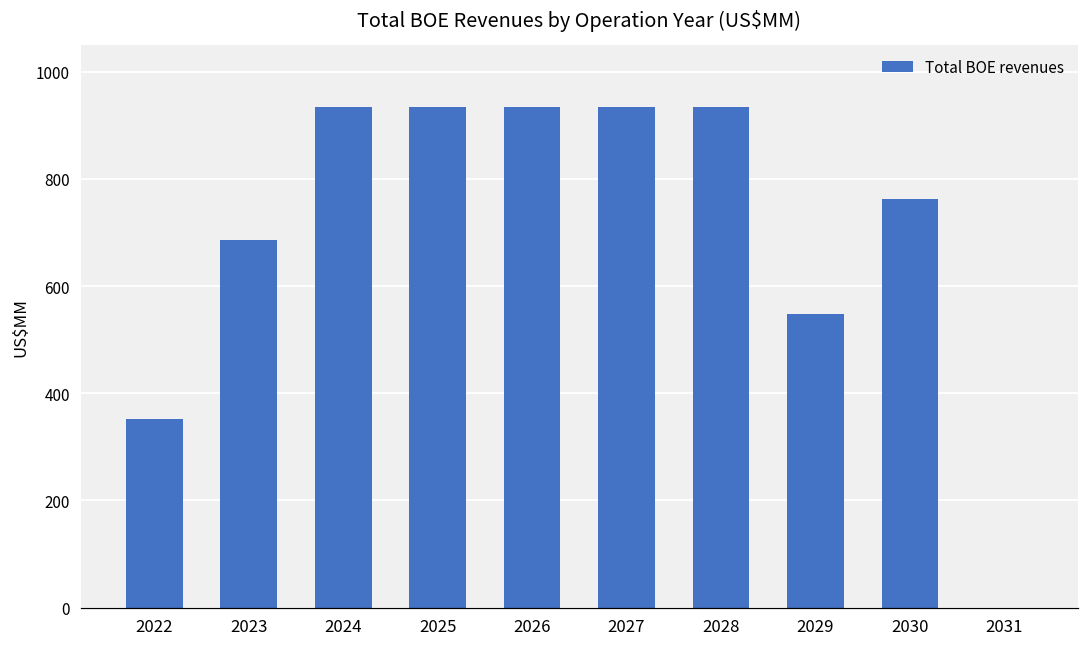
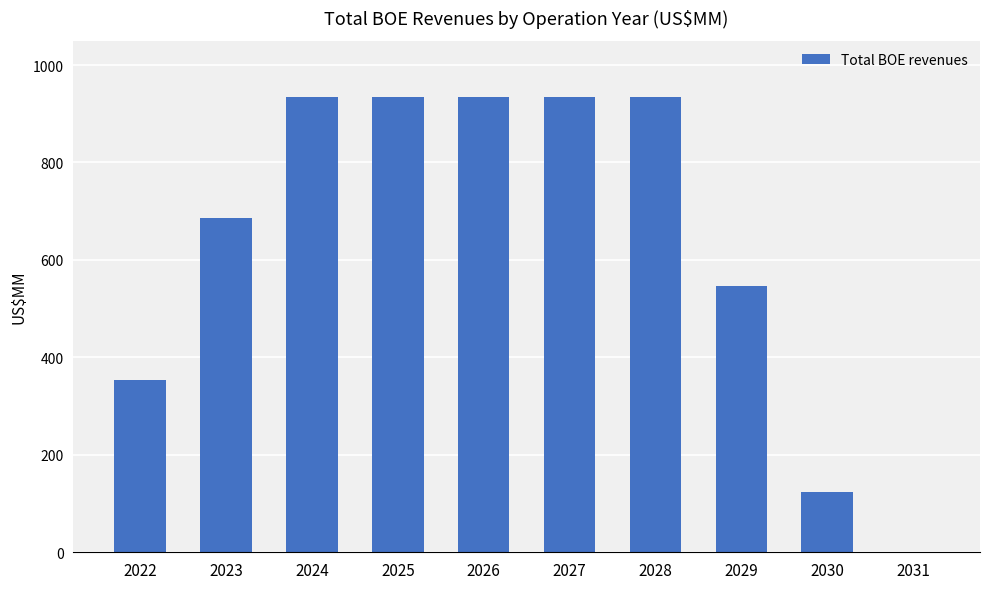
2030: 760 -> 120
